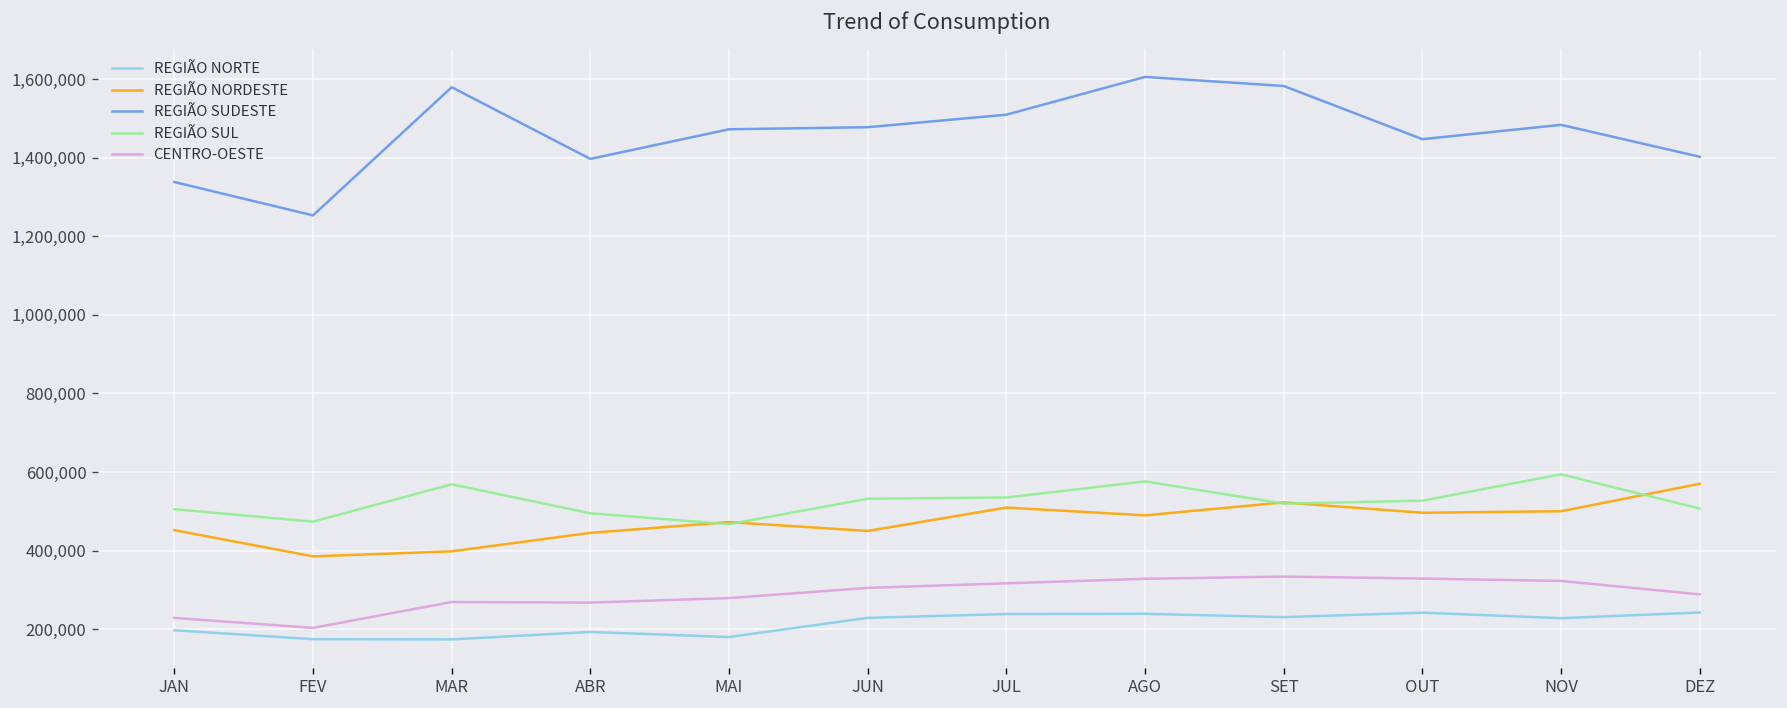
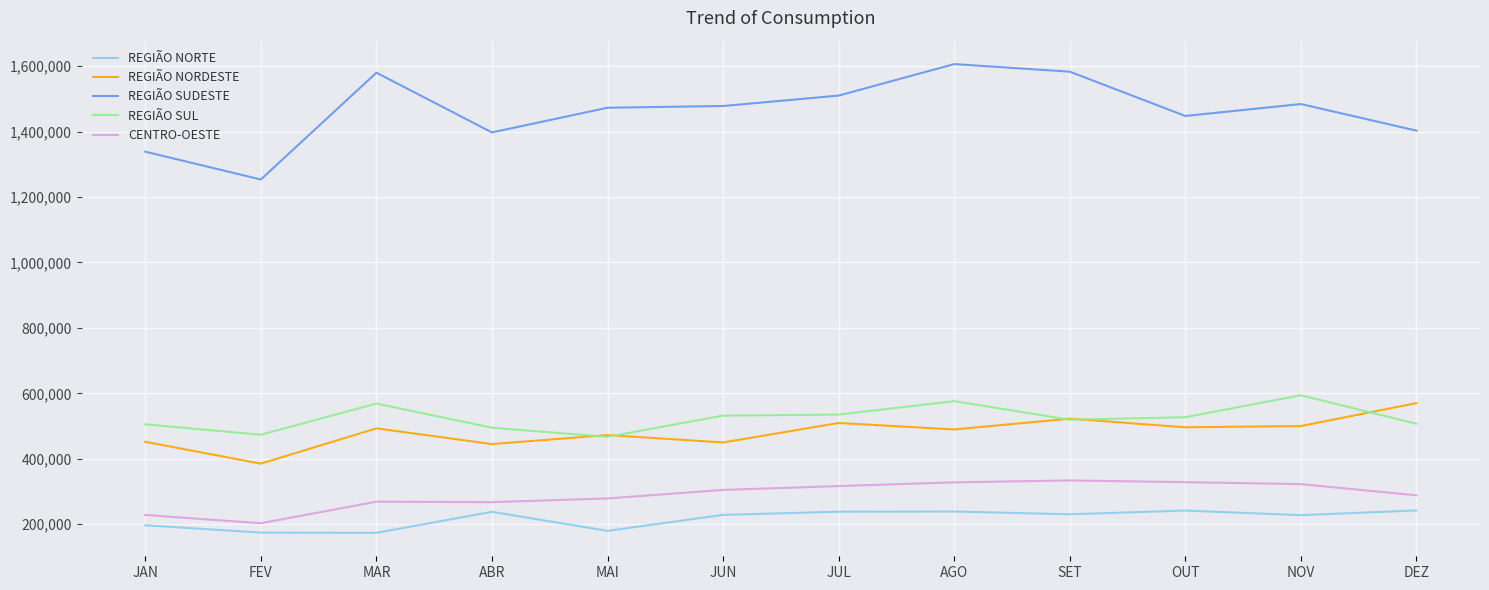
REGIÃO NORDESTE, MAR: 400,000 -> 490,000
REGIÃO NORTE, ABR: 190,000 -> 240,000
